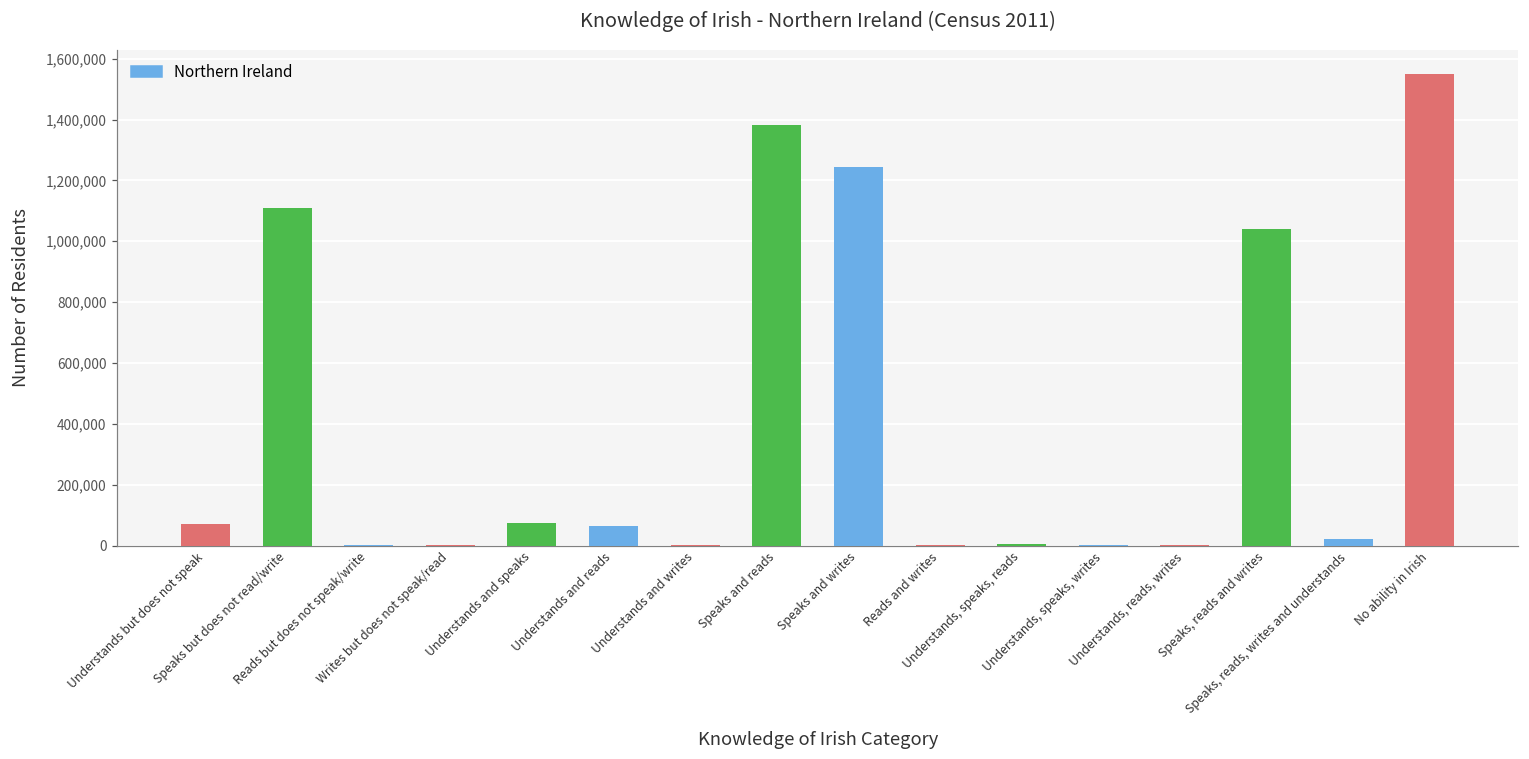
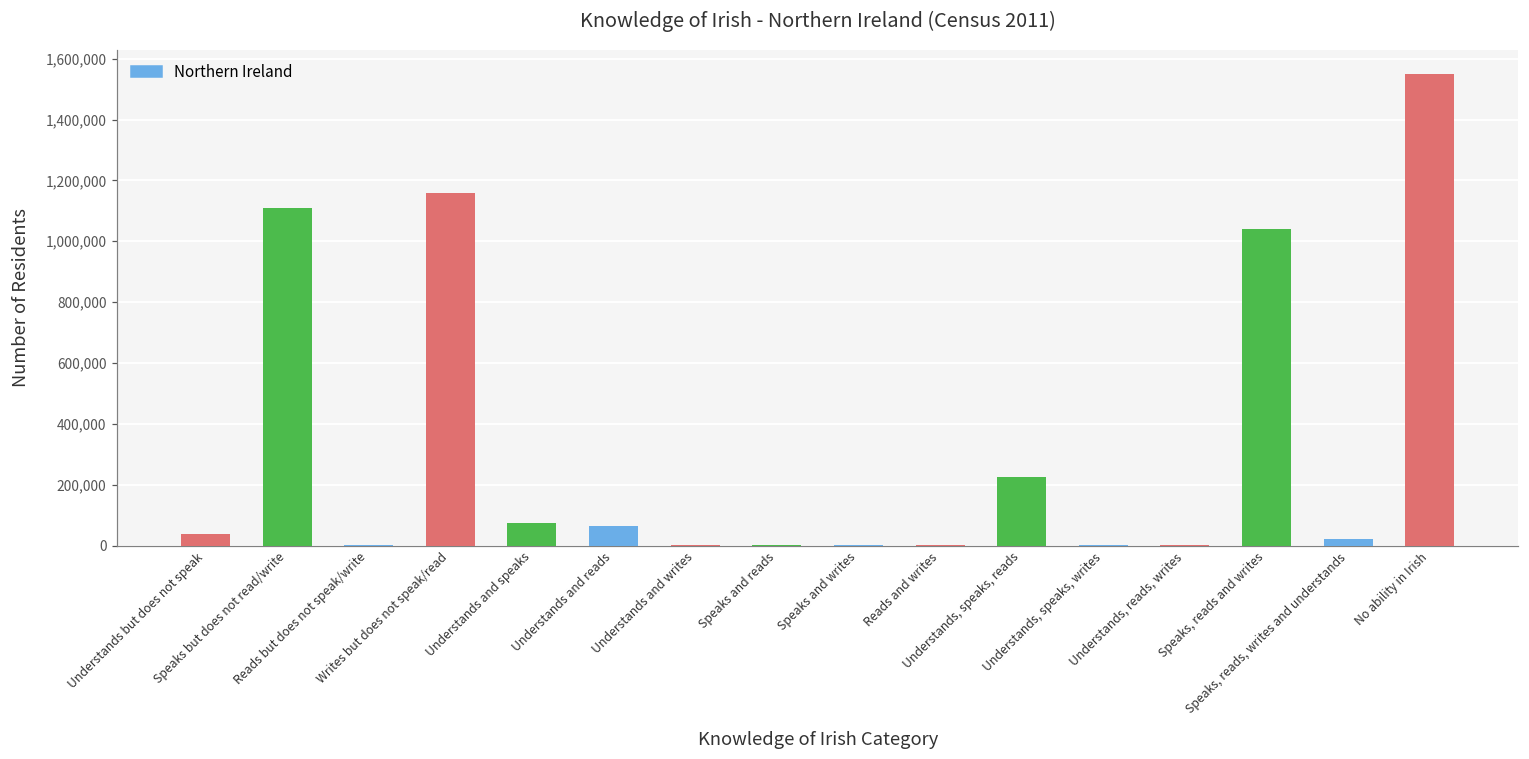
Understands but does not speak: 70,000 -> 40,000
Writes but does not speak/read: 0 -> 1,160,000
Speaks and reads: 1,380,000 -> 0
Speaks and writes: 1,240,000 -> 0
Understands, speaks, reads: 10,000 -> 230,000
